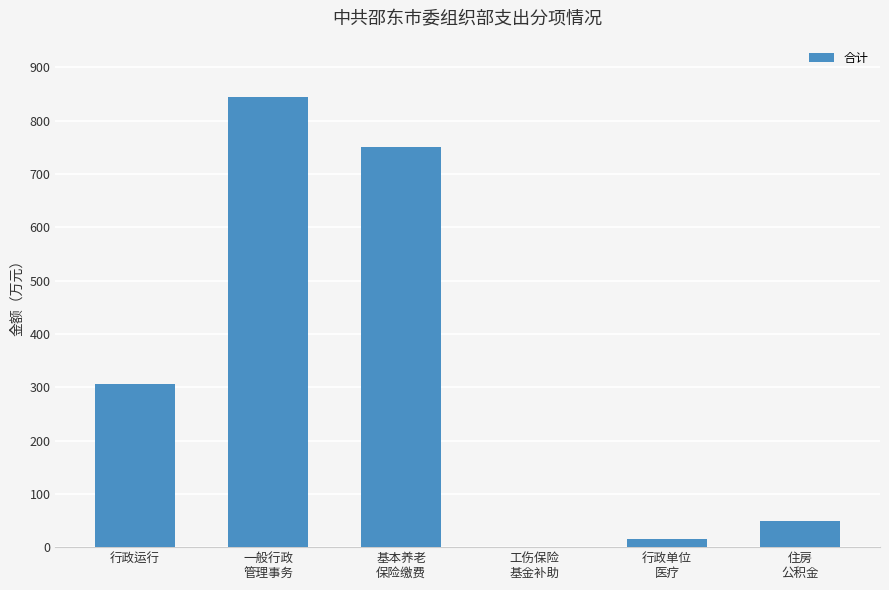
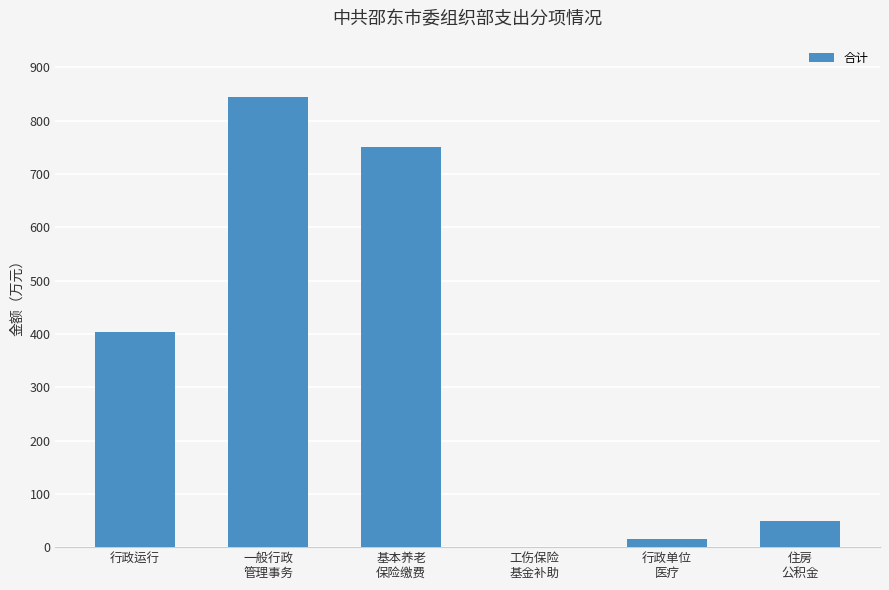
行政运行: 310 -> 400
